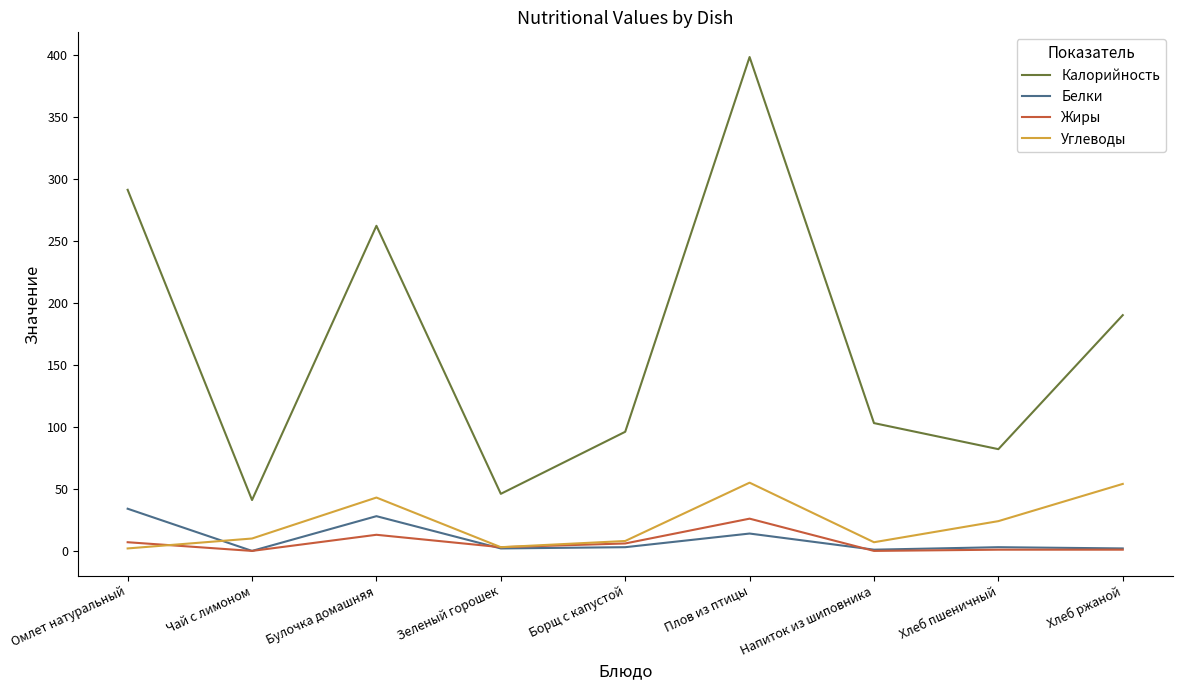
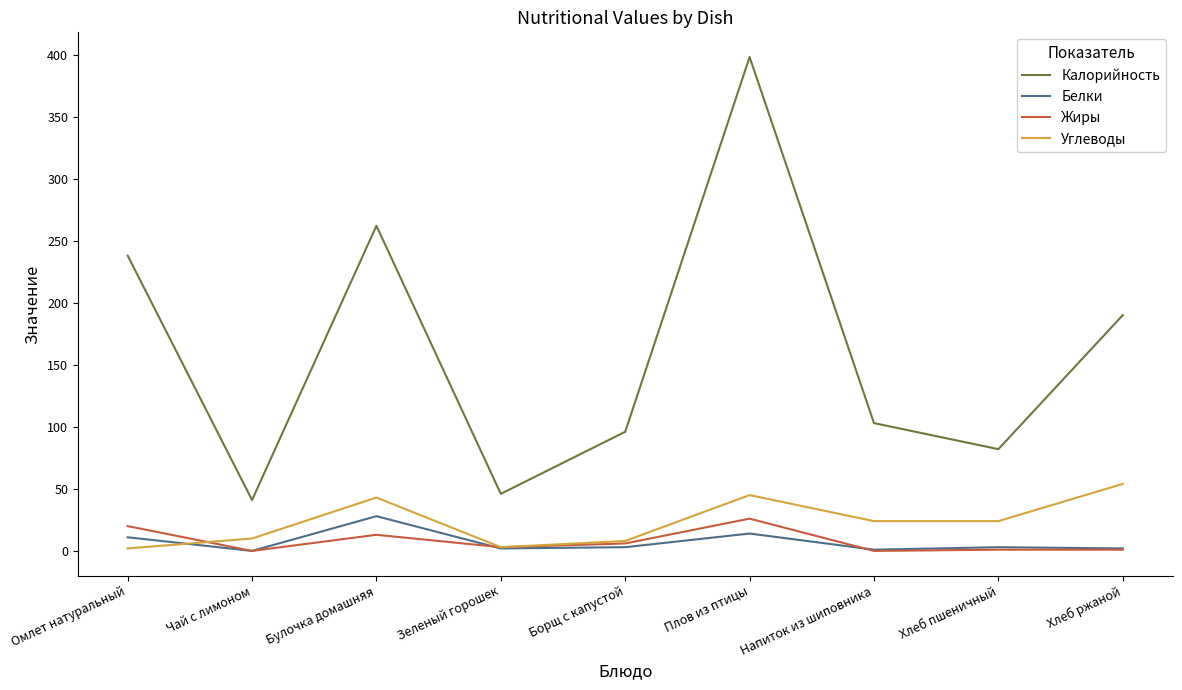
Калорийность, Омлет натуральный: 291 -> 238
Белки, Омлет натуральный: 34 -> 11
Жиры, Омлет натуральный: 7 -> 20
Углеводы, Плов из птицы: 55 -> 45
Углеводы, Напиток из шиповника: 7 -> 24
